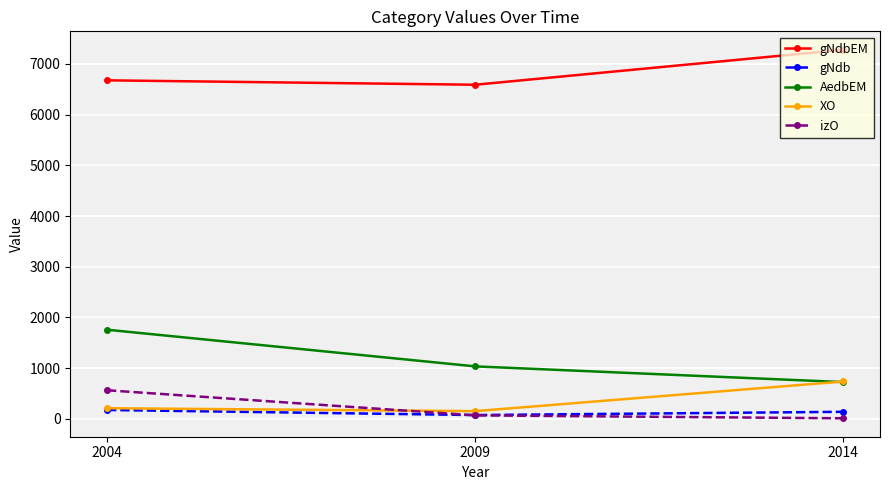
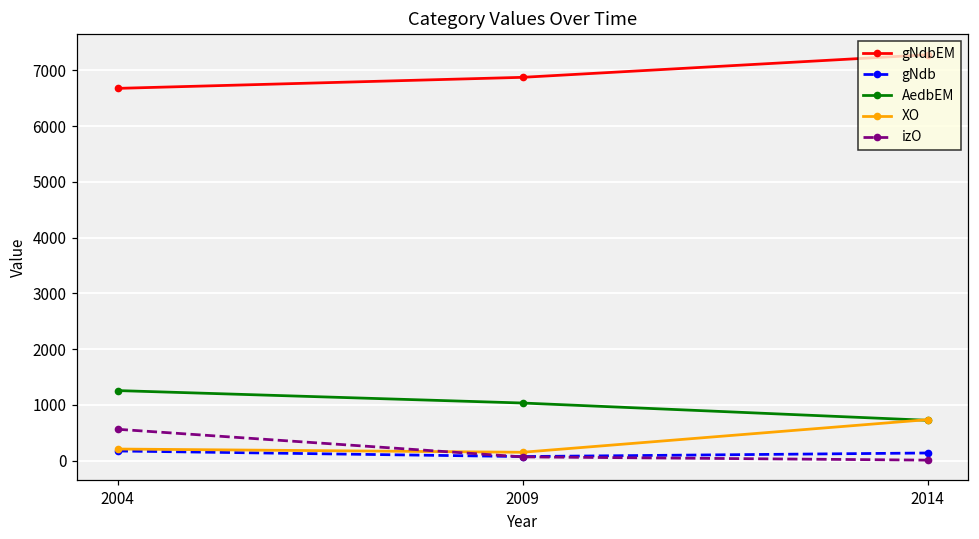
AedbEM, 2004: 1800 -> 1300
gNdbEM, 2009: 6600 -> 6900
